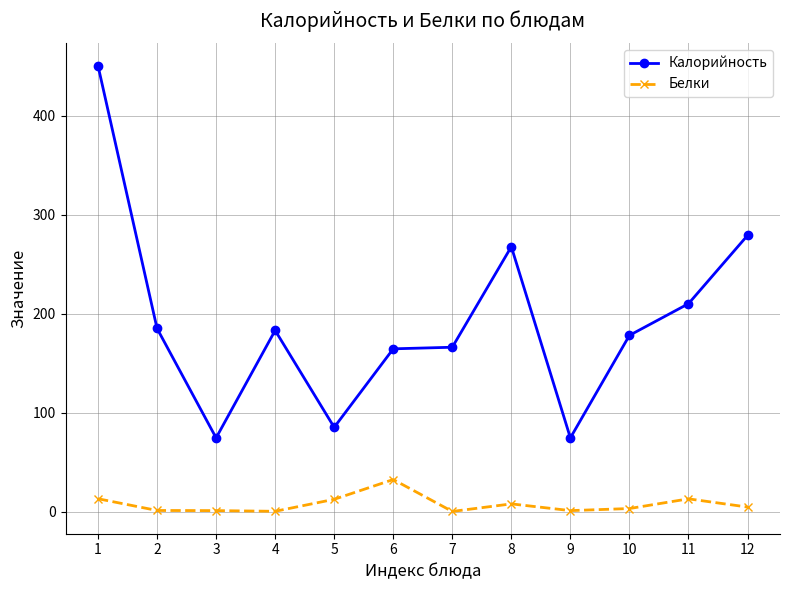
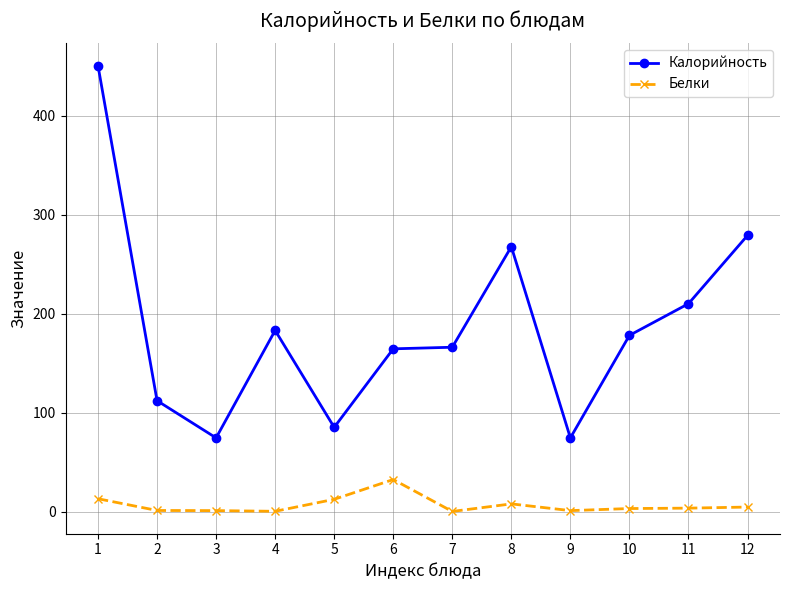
Калорийность, 2: 190 -> 110
Белки, 11: 10 -> 0
